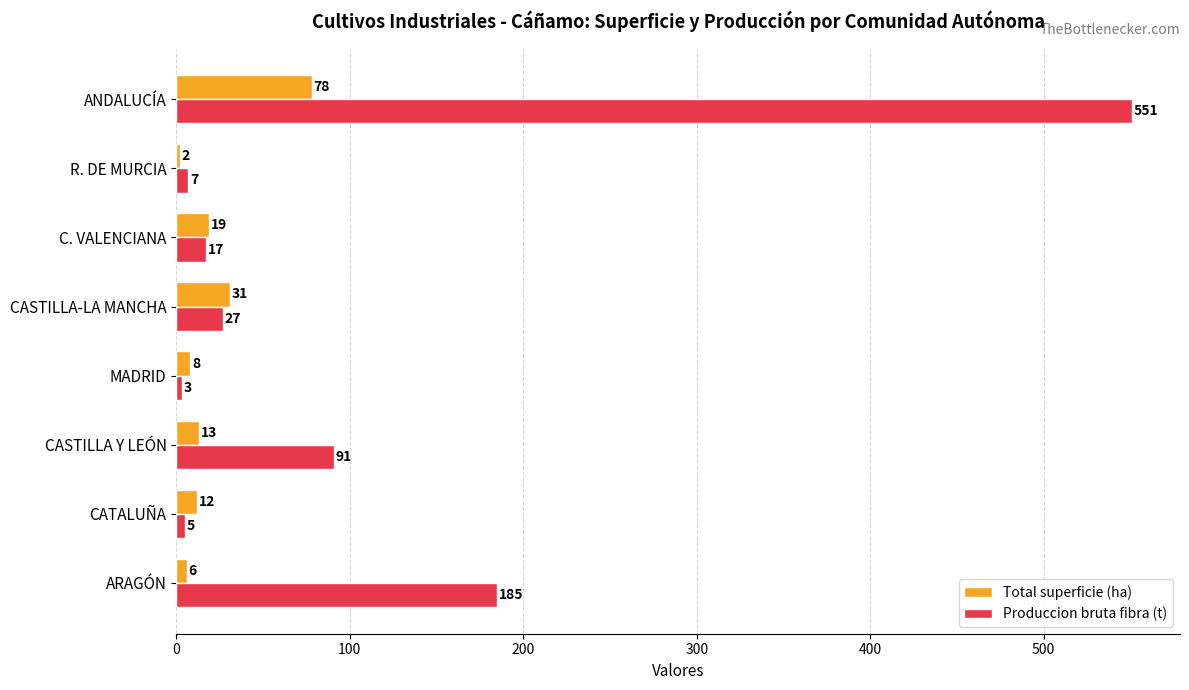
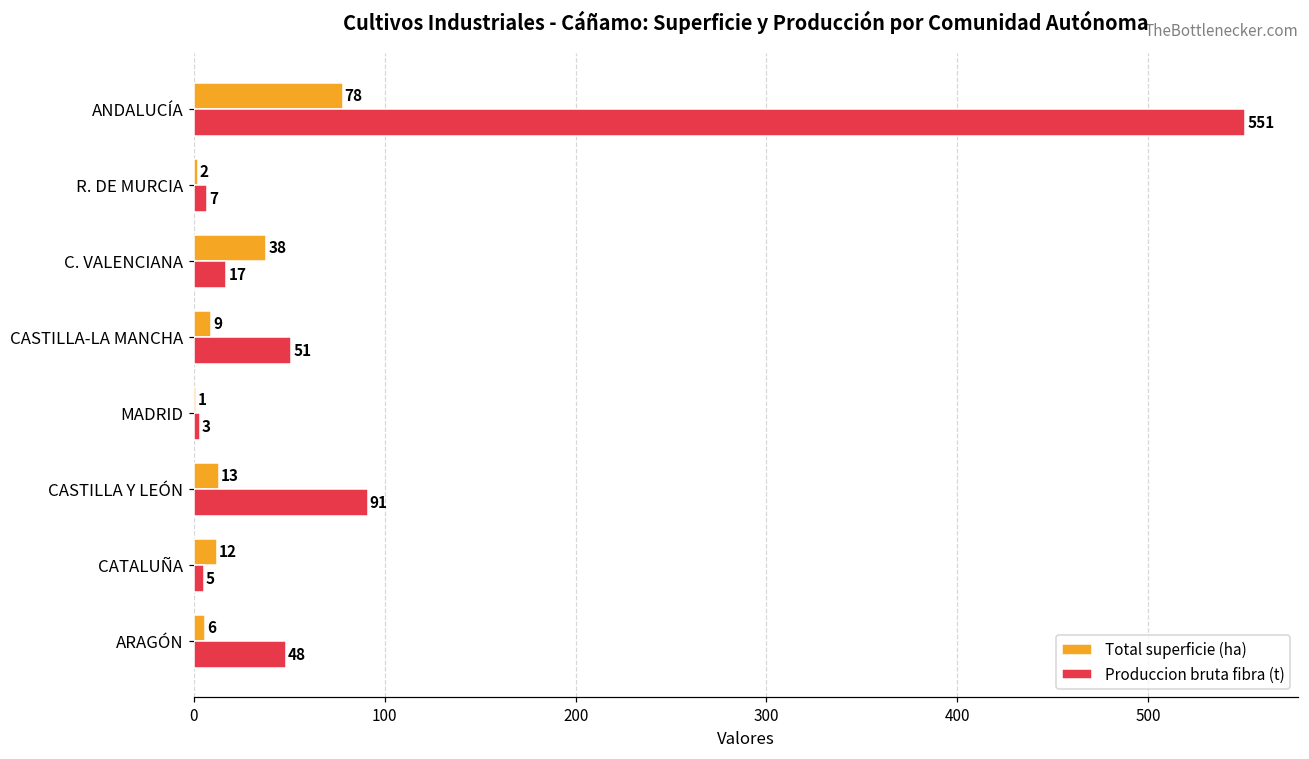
Total superficie (ha), C. VALENCIANA: 19 -> 38
Total superficie (ha), CASTILLA-LA MANCHA: 31 -> 9
Produccion bruta fibra (t), CASTILLA-LA MANCHA: 27 -> 51
Total superficie (ha), MADRID: 8 -> 1
Produccion bruta fibra (t), ARAGÓN: 185 -> 48
